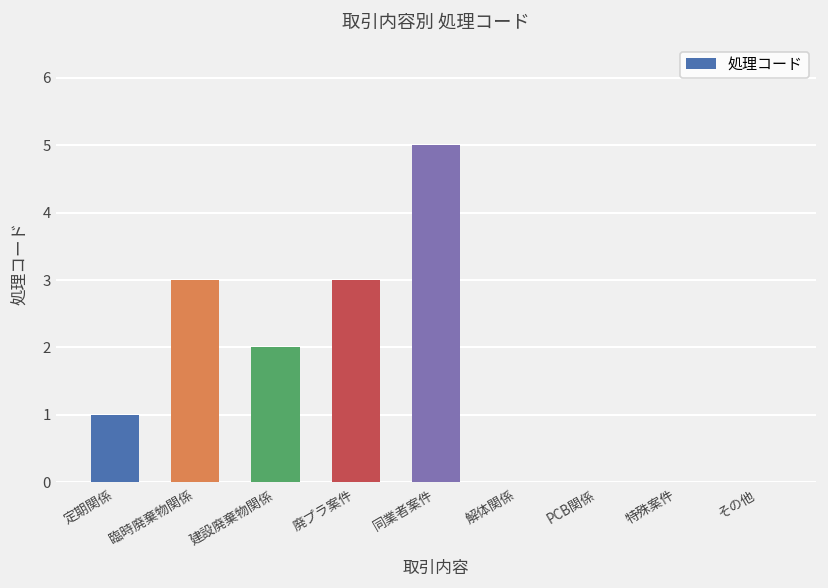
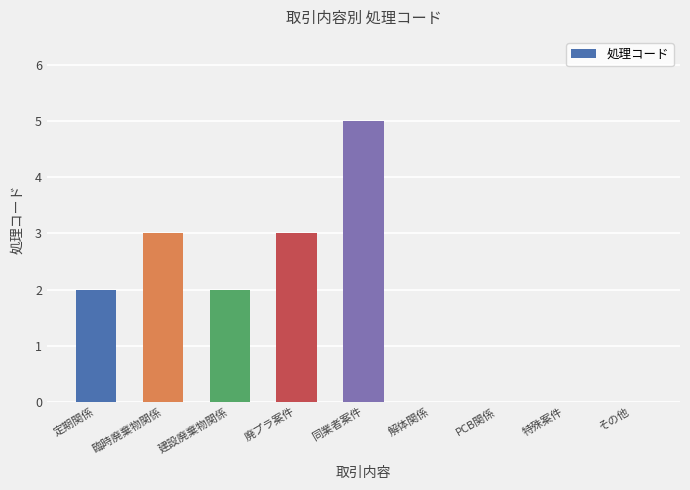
定期関係: 1 -> 2
